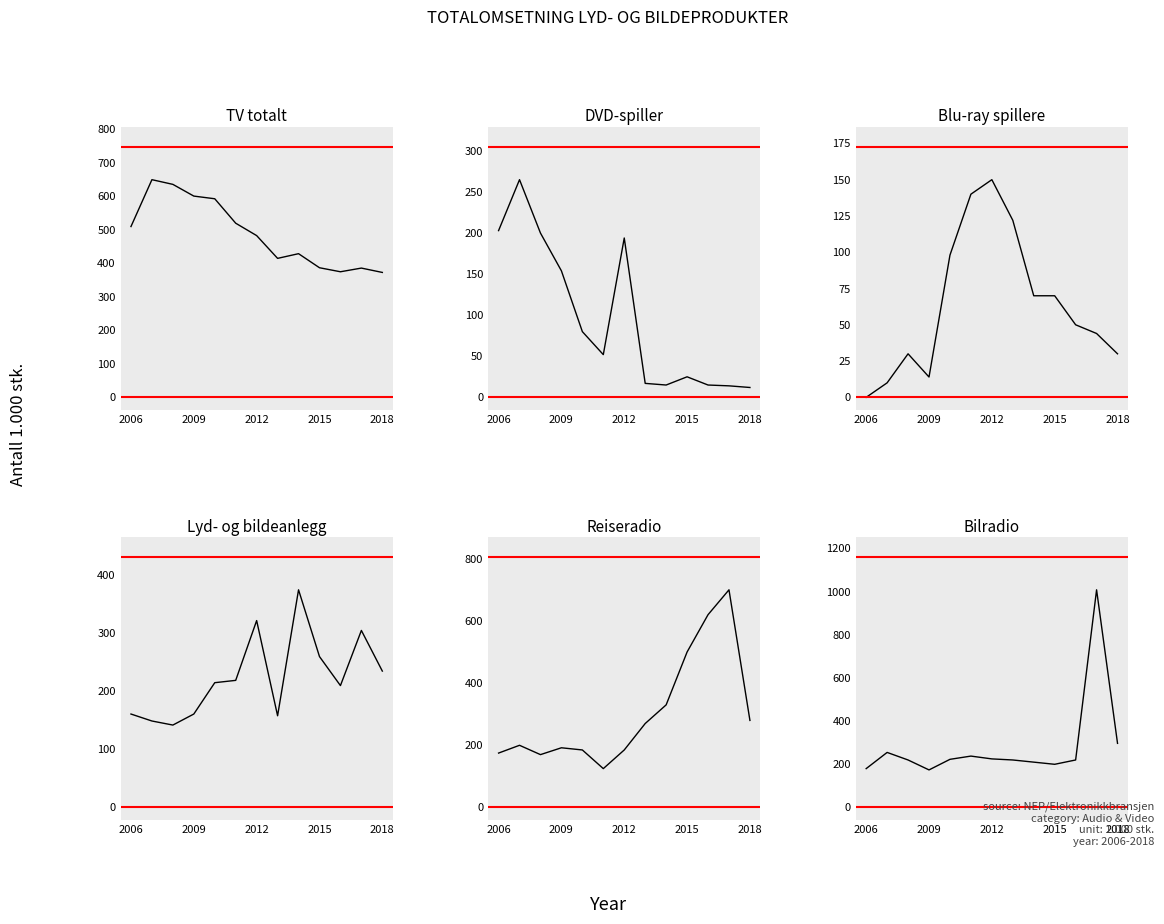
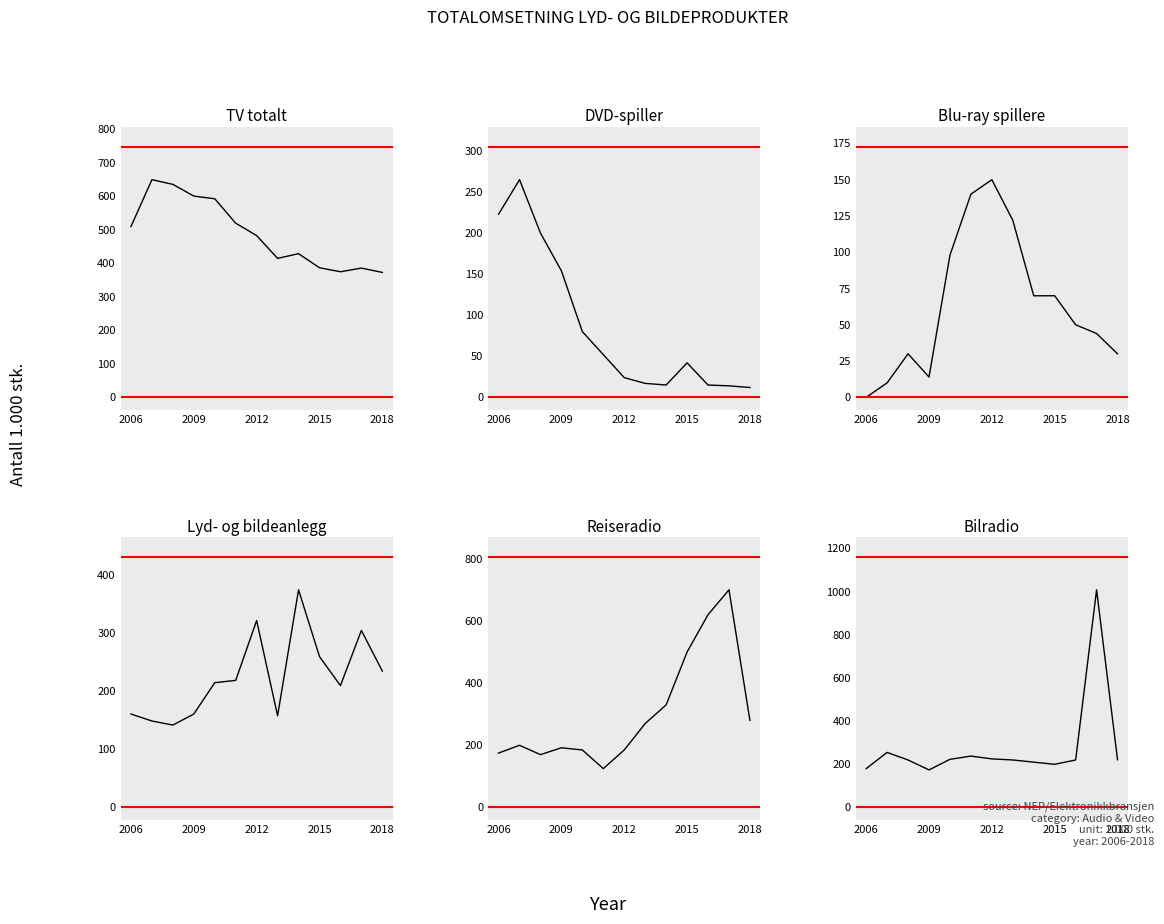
DVD-spiller, 2006: 200 -> 220
DVD-spiller, 2012: 190 -> 20
DVD-spiller, 2015: 30 -> 40
Bilradio, 2018: 300 -> 220
